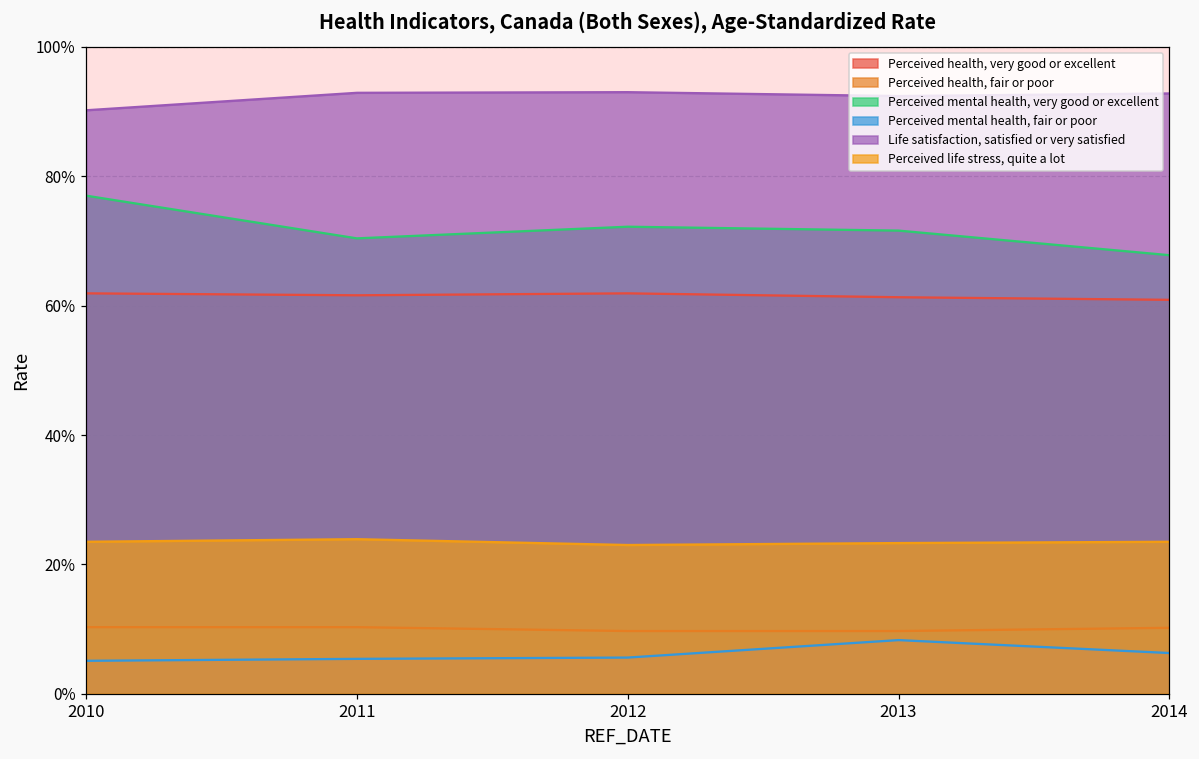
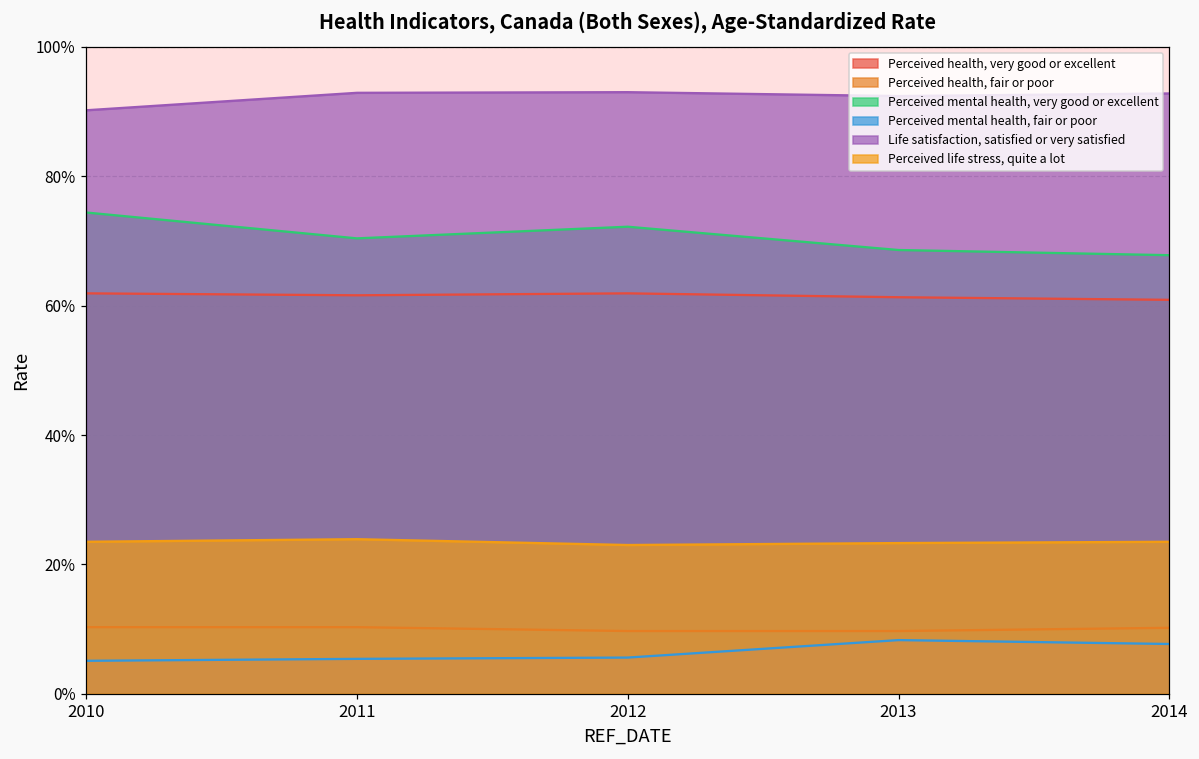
Perceived mental health, very good or excellent, 2010: 77% -> 74%
Perceived mental health, very good or excellent, 2013: 72% -> 69%
Perceived mental health, fair or poor, 2014: 6% -> 8%
